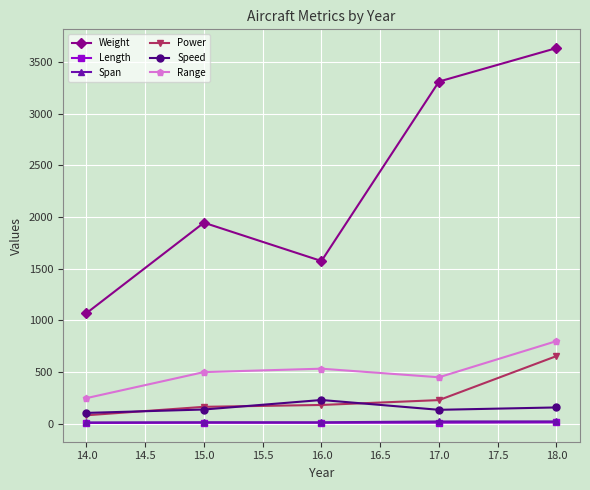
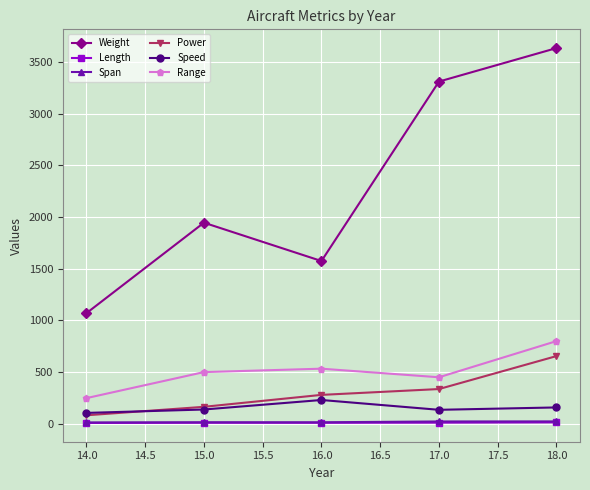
Power, 16.0: 180 -> 280
Power, 17.0: 230 -> 340
